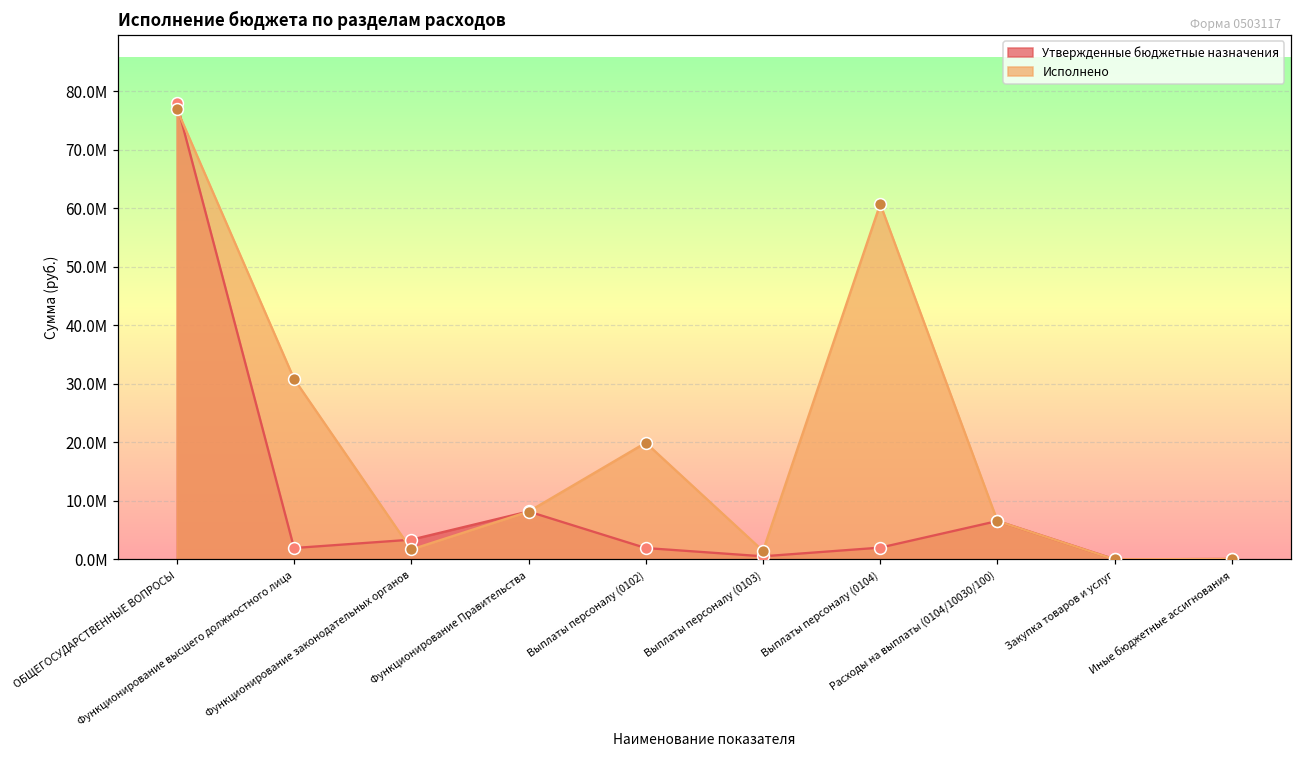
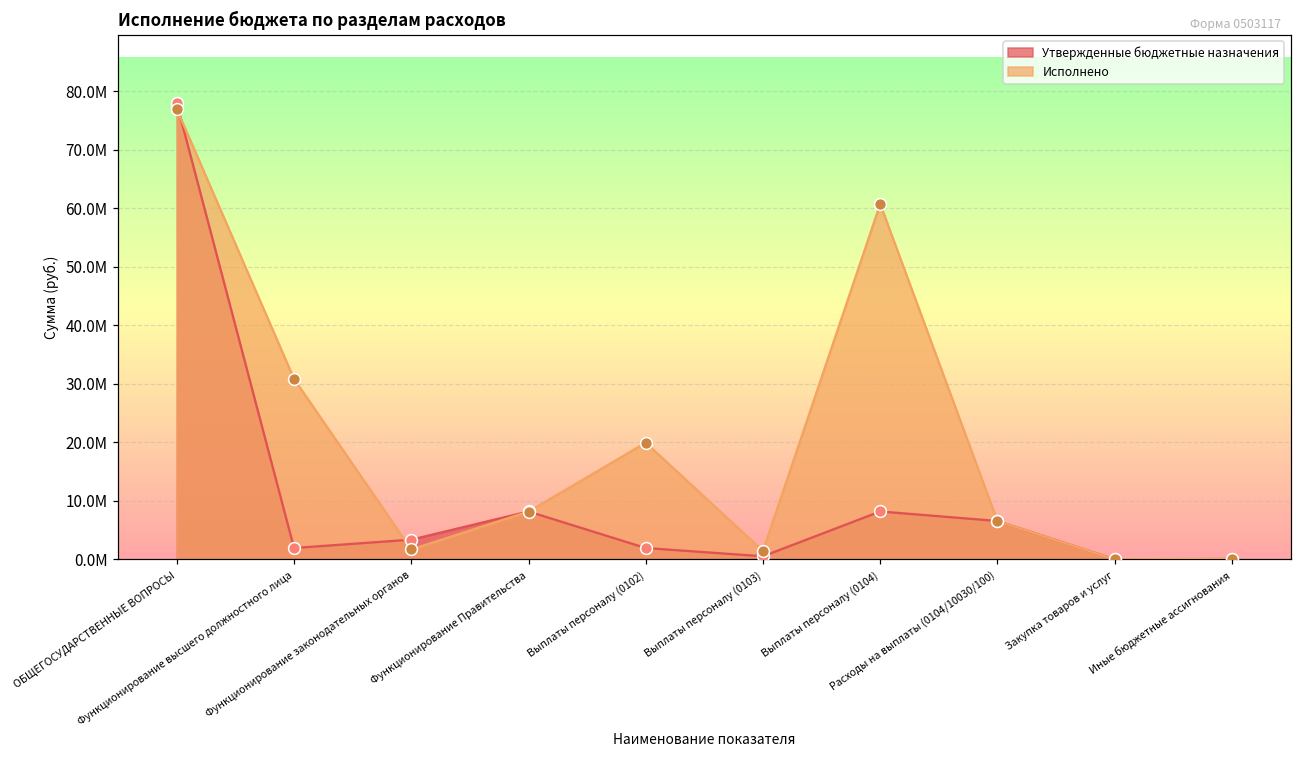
Утвержденные бюджетные назначения, Выплаты персоналу (0104): 2000000 -> 8000000
